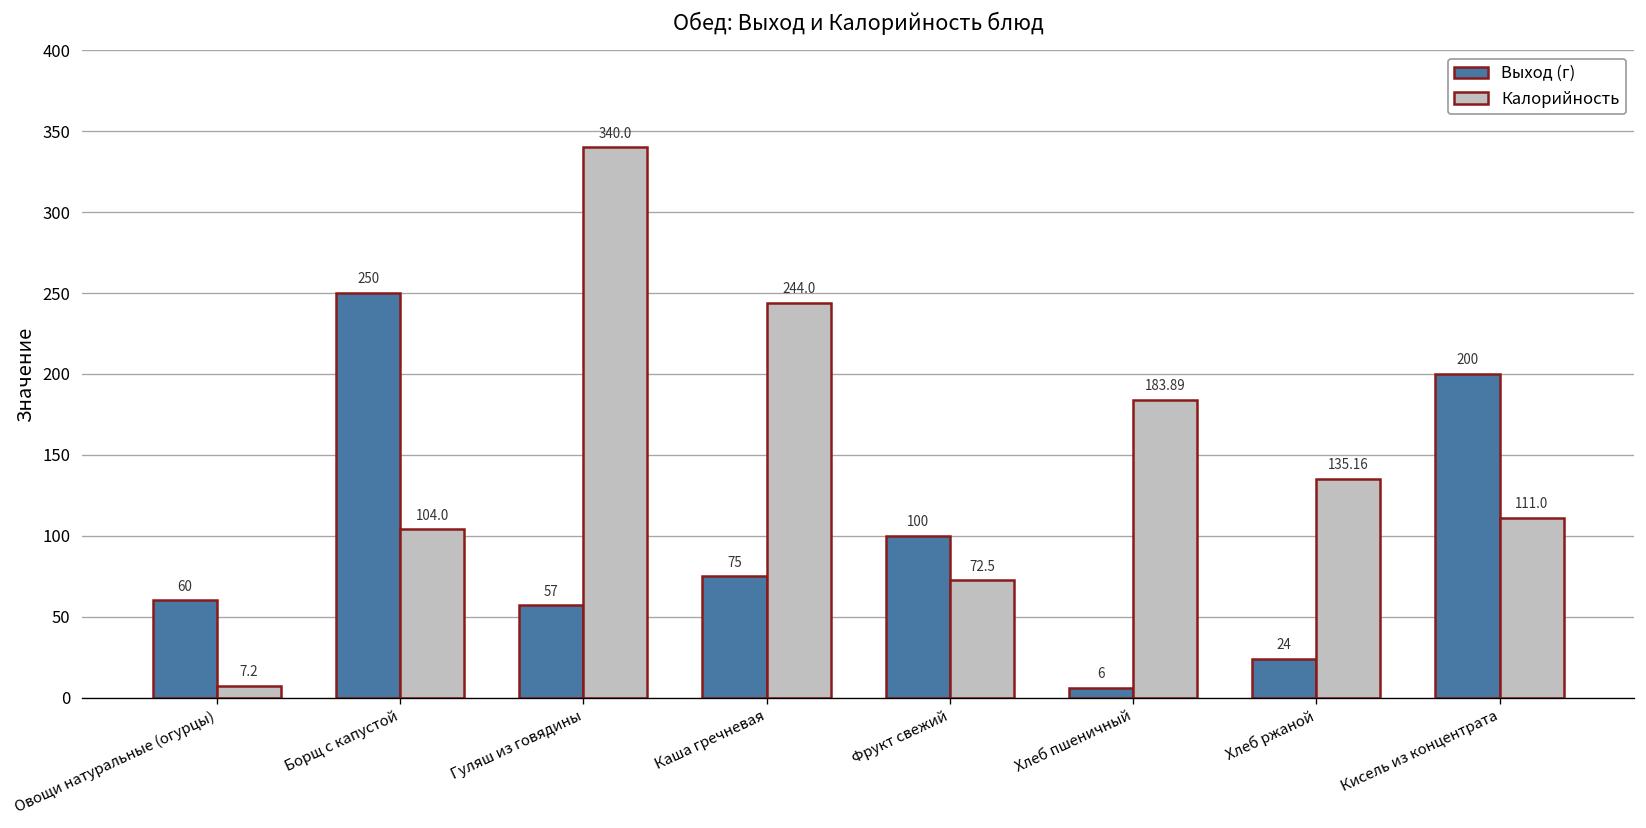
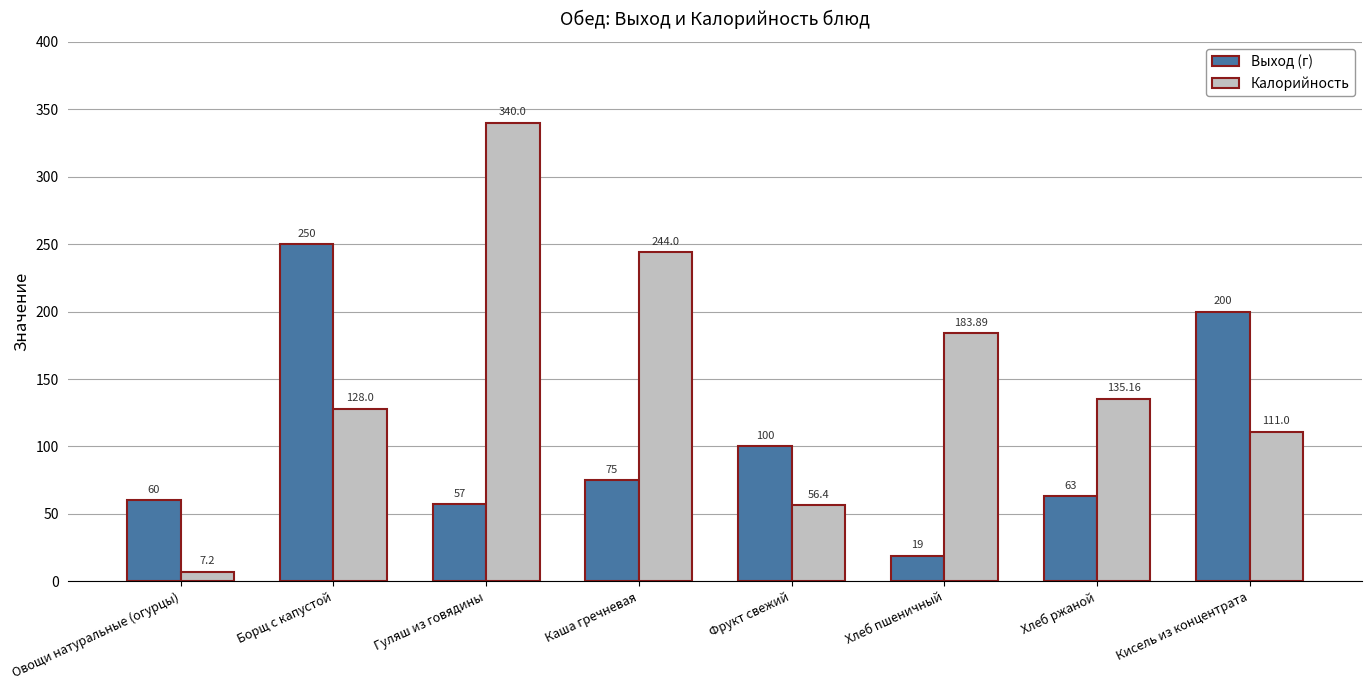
Калорийность, Борщ с капустой: 104.0 -> 128.0
Калорийность, Фрукт свежий: 72.5 -> 56.4
Выход (г), Хлеб пшеничный: 6 -> 19
Выход (г), Хлеб ржаной: 24 -> 63
